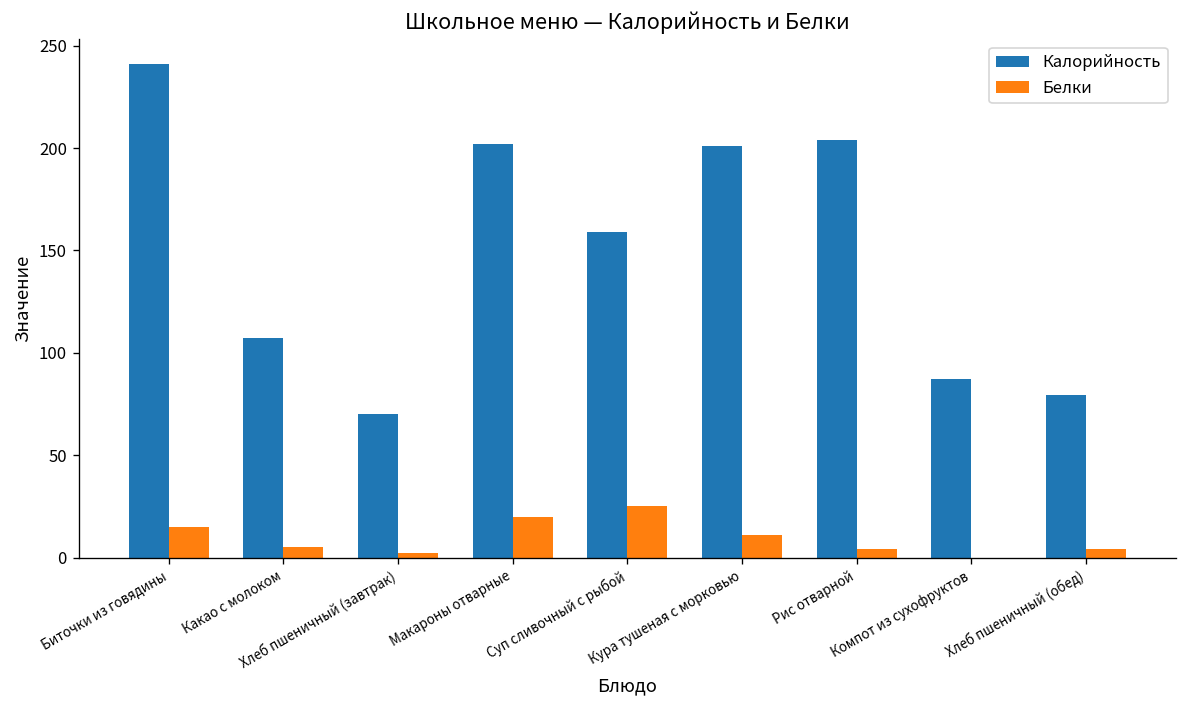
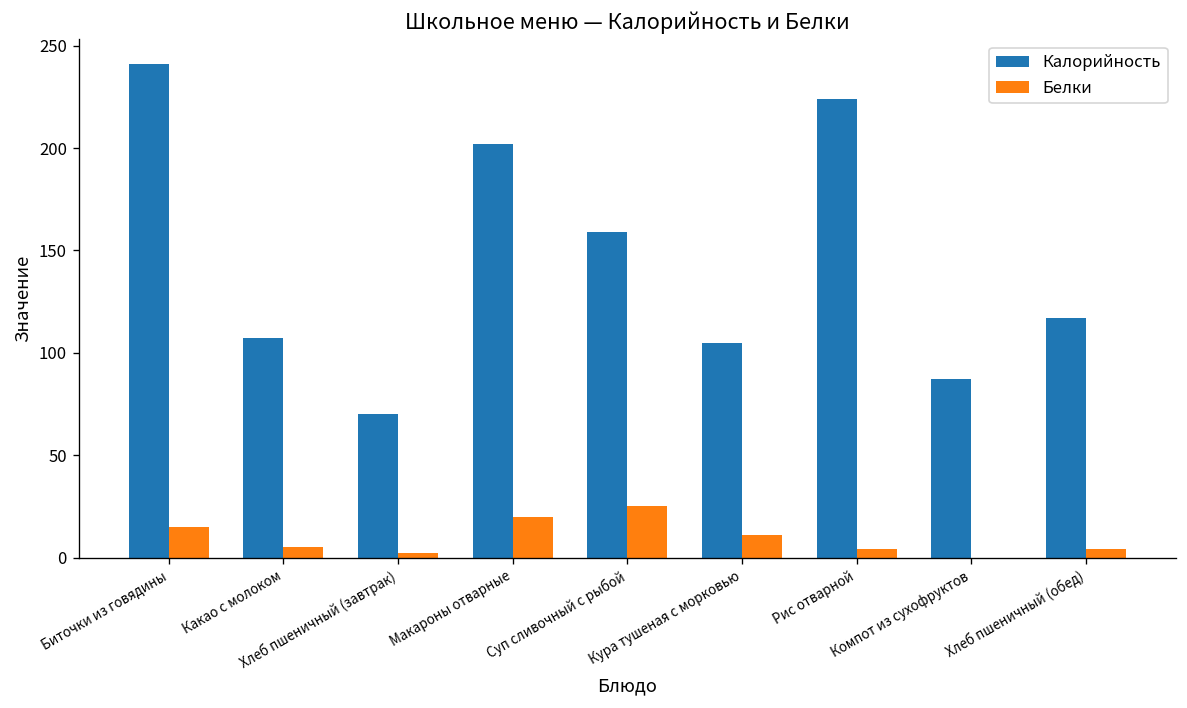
Калорийность, Кура тушеная с морковью: 201 -> 105
Калорийность, Рис отварной: 204 -> 224
Калорийность, Хлеб пшеничный (обед): 80 -> 117
